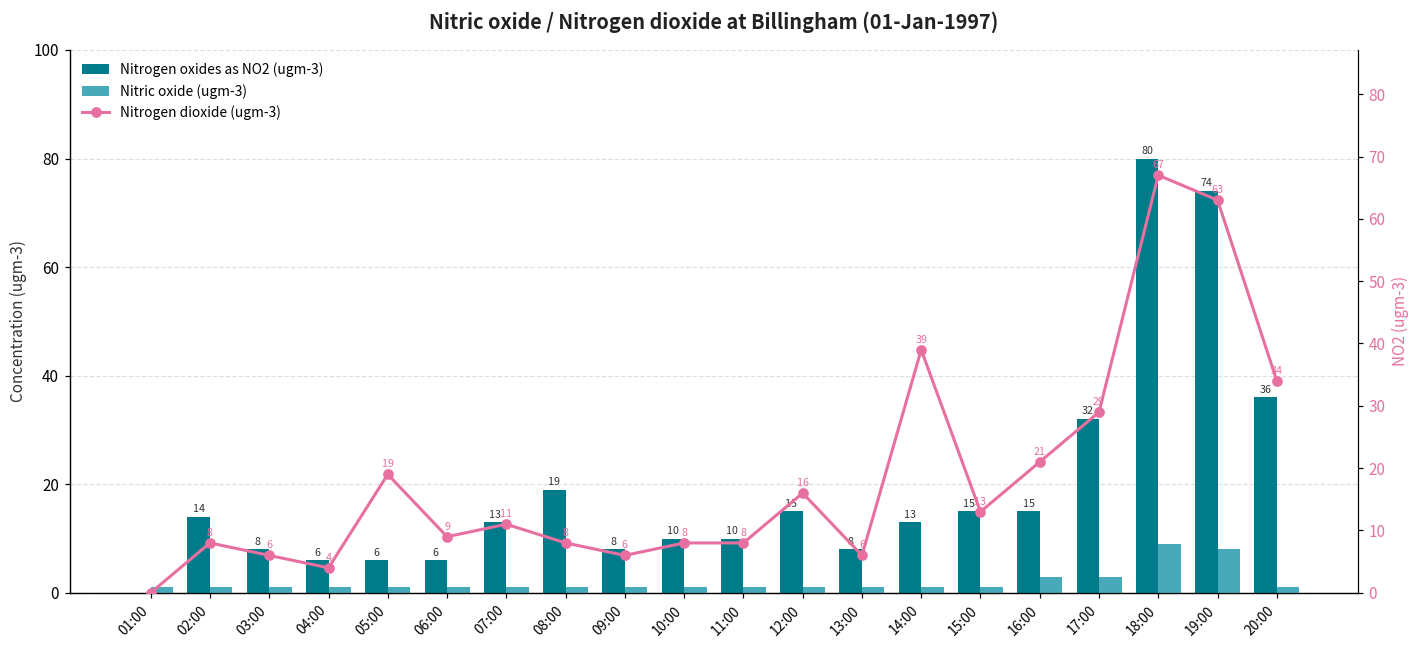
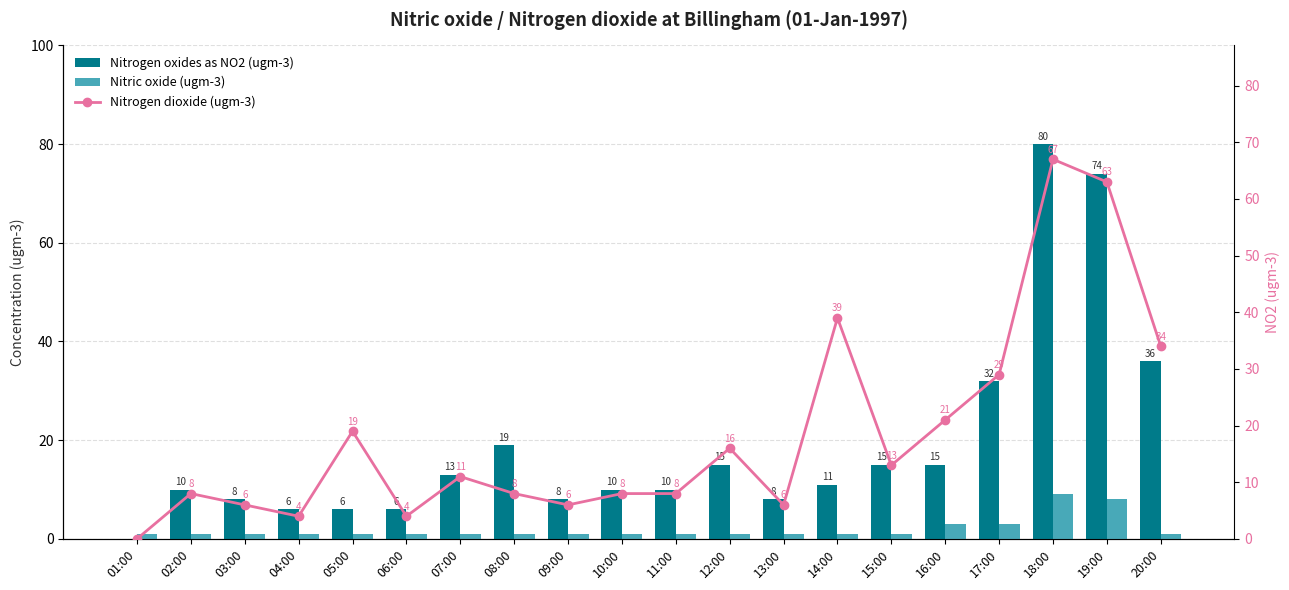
Nitrogen oxides as NO2 (ugm-3), 02:00: 14 -> 10
Nitrogen oxides as NO2 (ugm-3), 14:00: 13 -> 11
Nitrogen dioxide (ugm-3), 06:00: 9 -> 4
